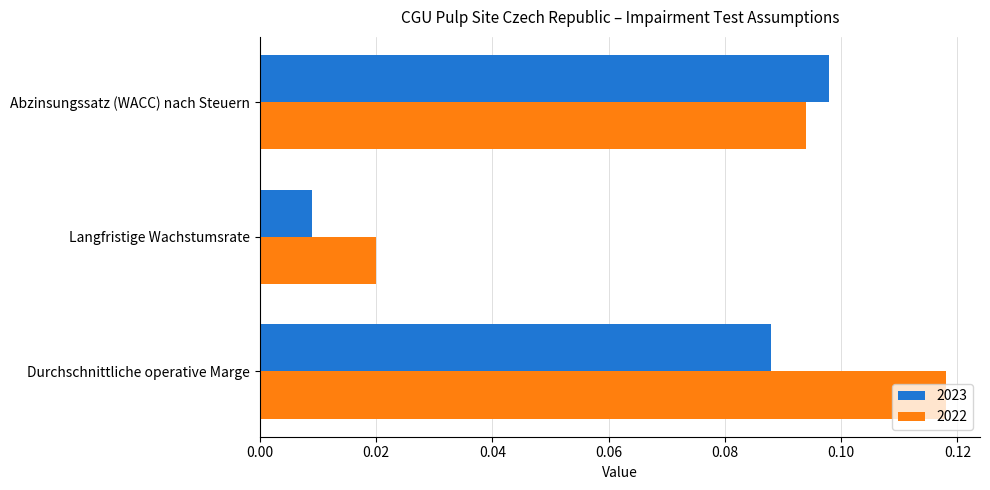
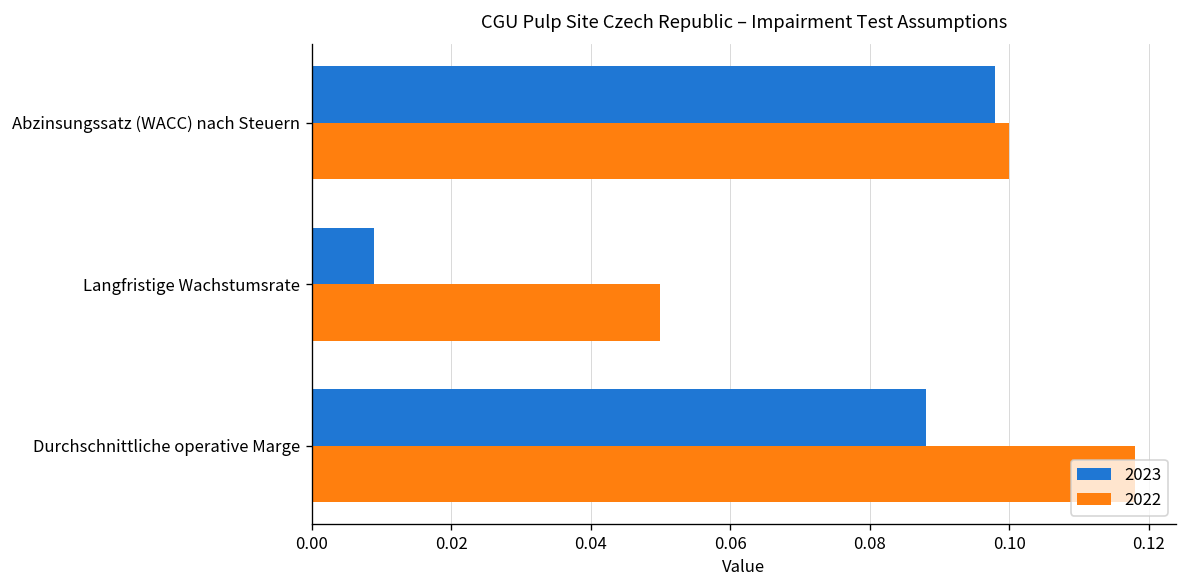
2022, Abzinsungssatz (WACC) nach Steuern: 0.094 -> 0.100
2022, Langfristige Wachstumsrate: 0.02 -> 0.05
